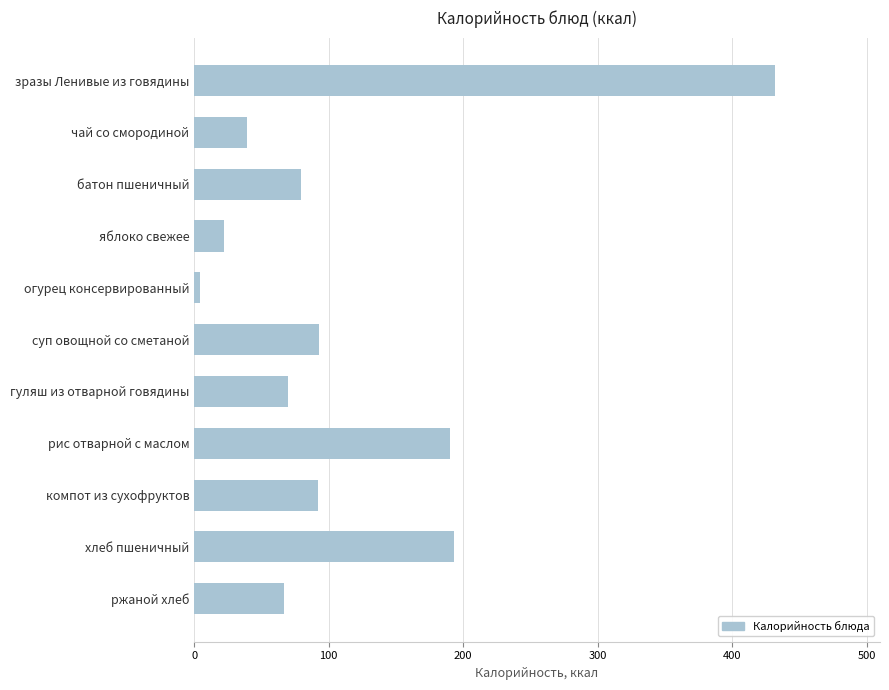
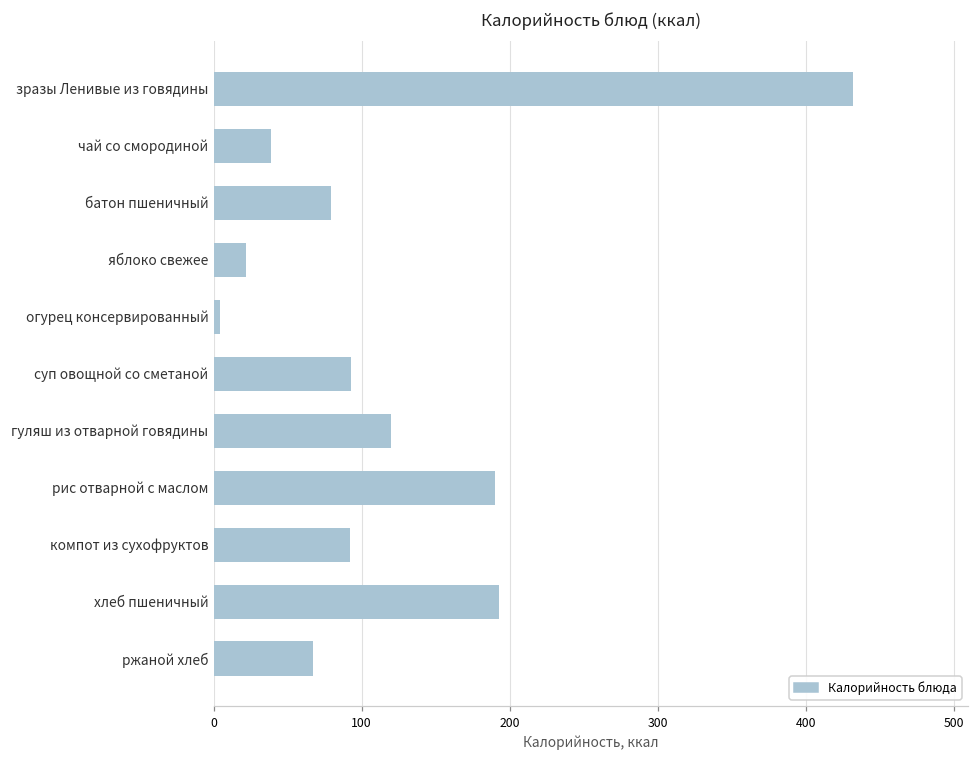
гуляш из отварной говядины: 70 -> 120
